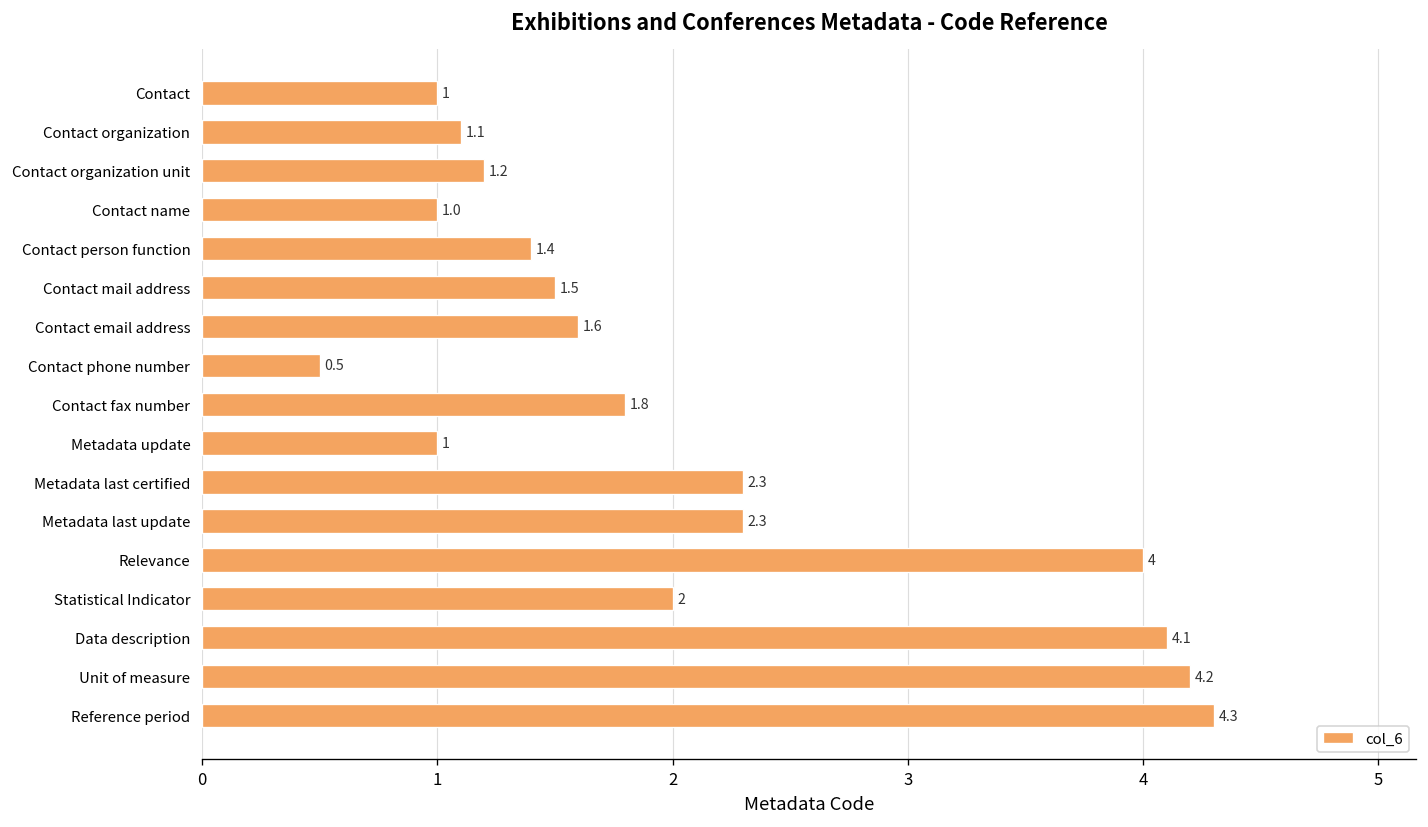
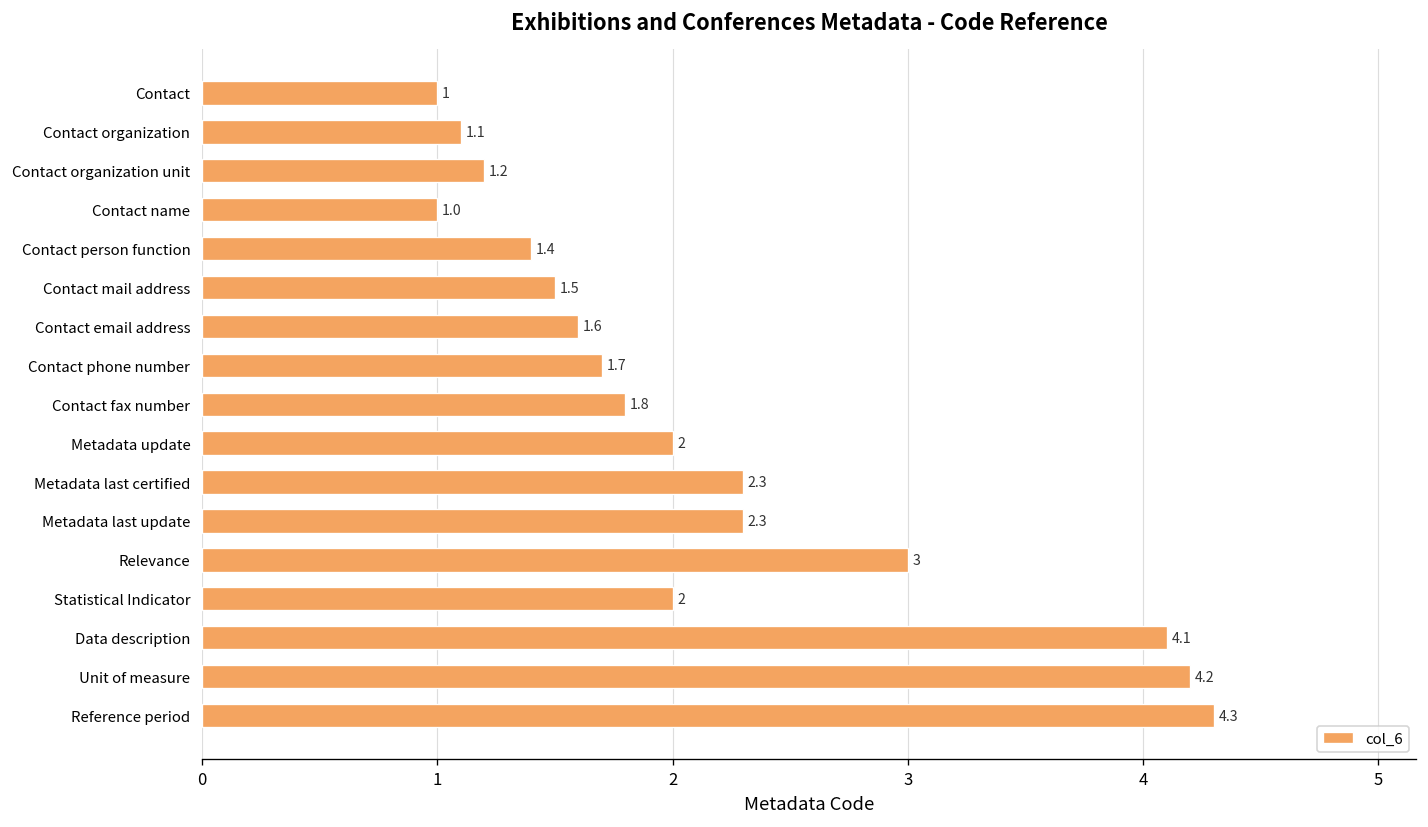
Contact phone number: 0.5 -> 1.7
Metadata update: 1 -> 2
Relevance: 4 -> 3
